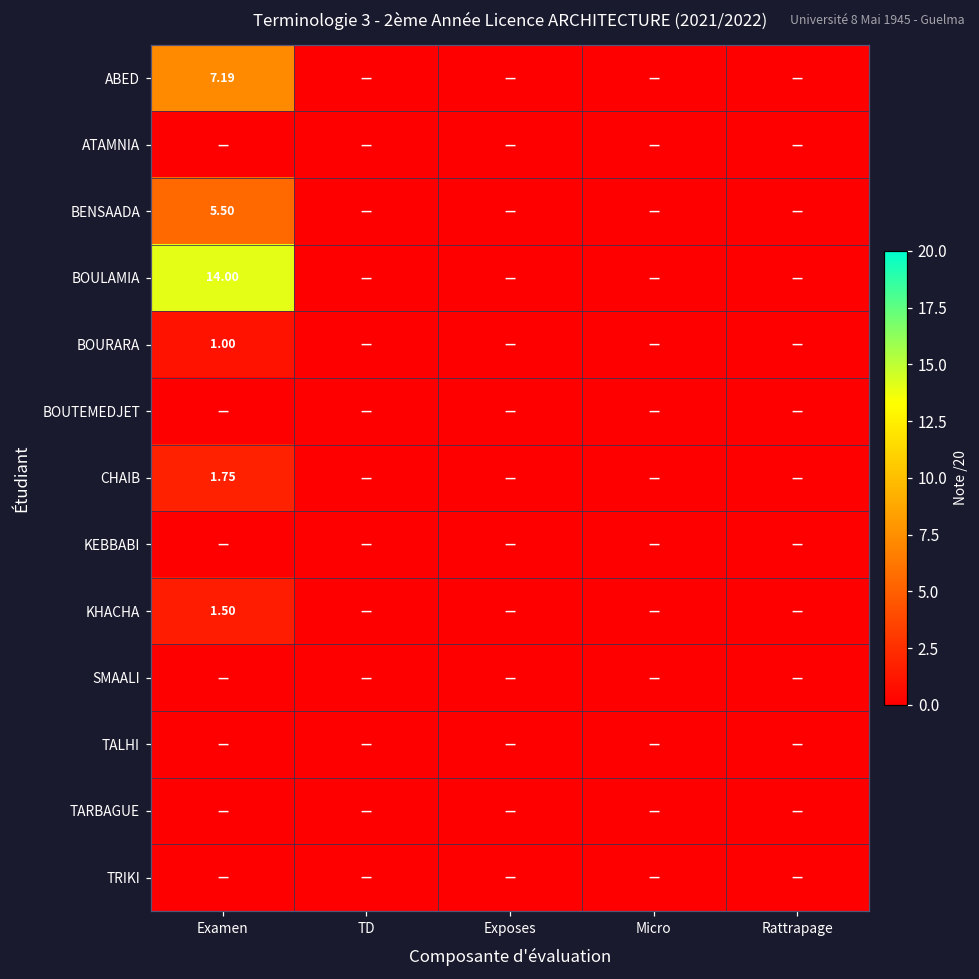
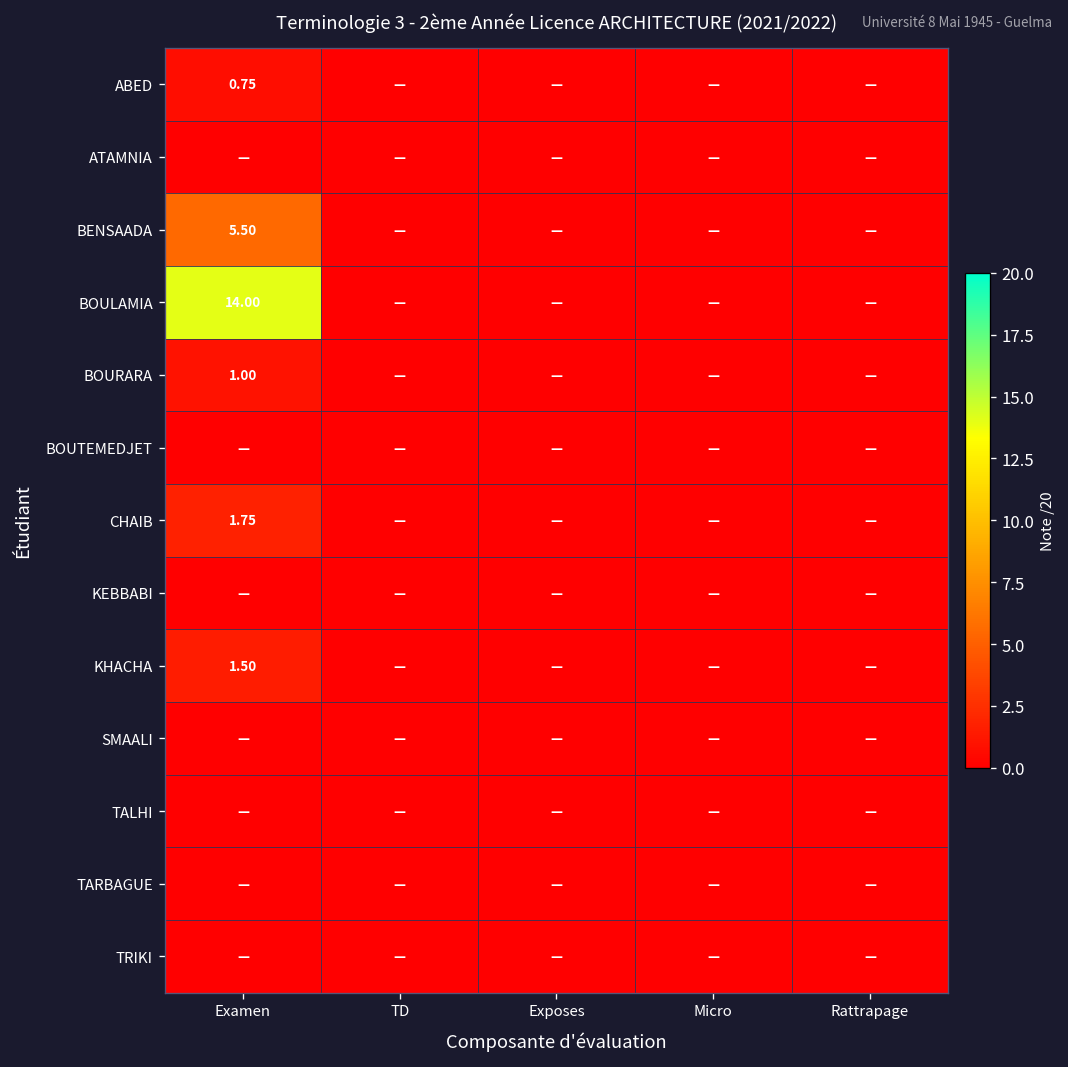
ABED, Examen: 7.19 -> 0.75
